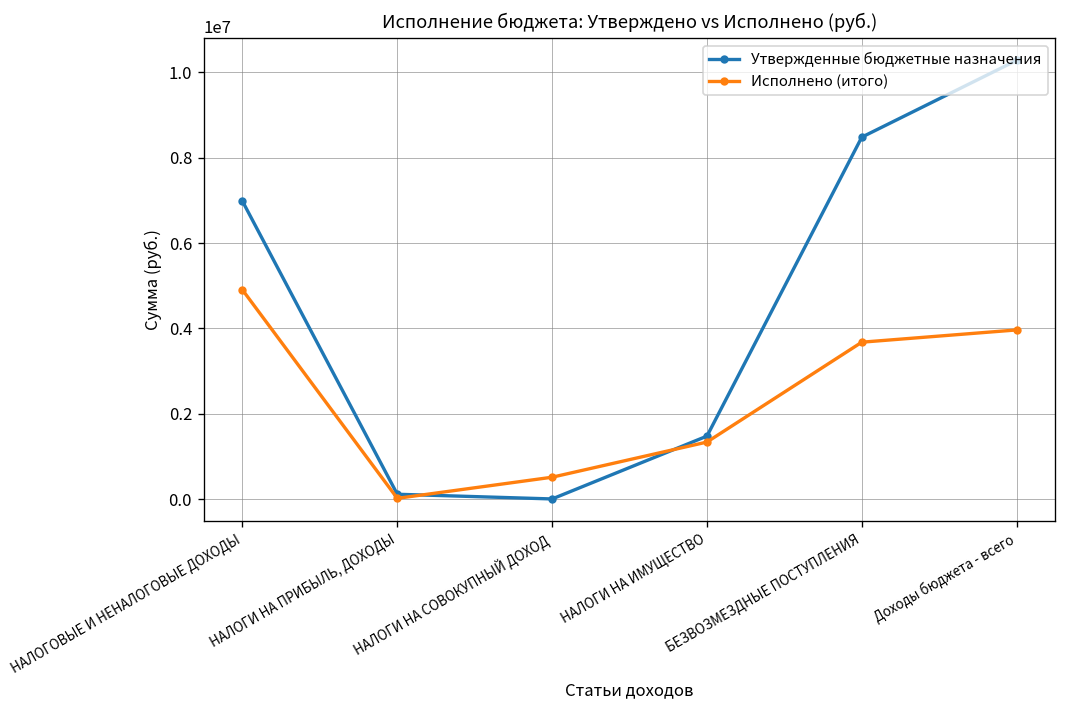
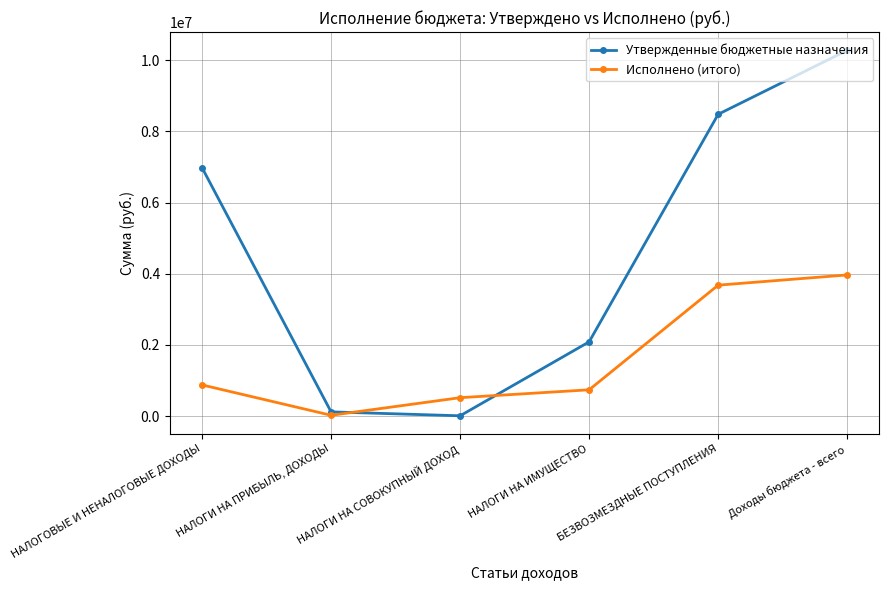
Исполнено (итого), НАЛОГОВЫЕ И НЕНАЛОГОВЫЕ ДОХОДЫ: 4900000 -> 900000
Утвержденные бюджетные назначения, НАЛОГИ НА ИМУЩЕСТВО: 1500000 -> 2100000
Исполнено (итого), НАЛОГИ НА ИМУЩЕСТВО: 1300000 -> 700000
